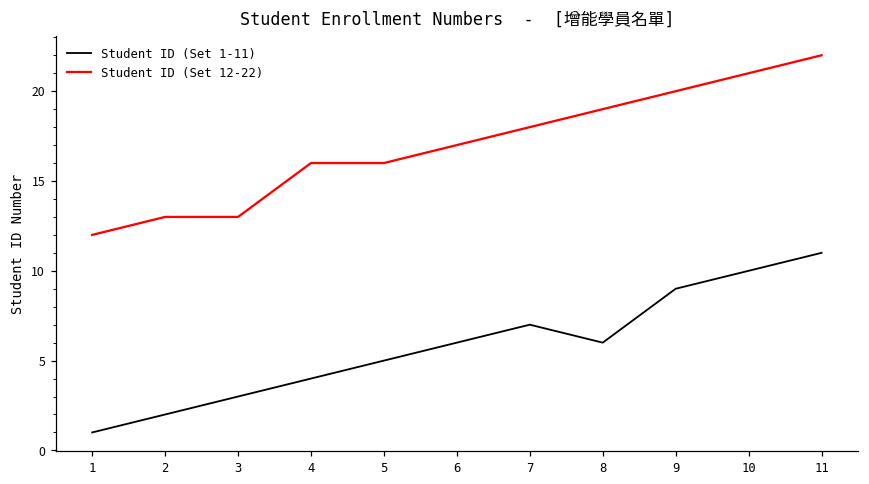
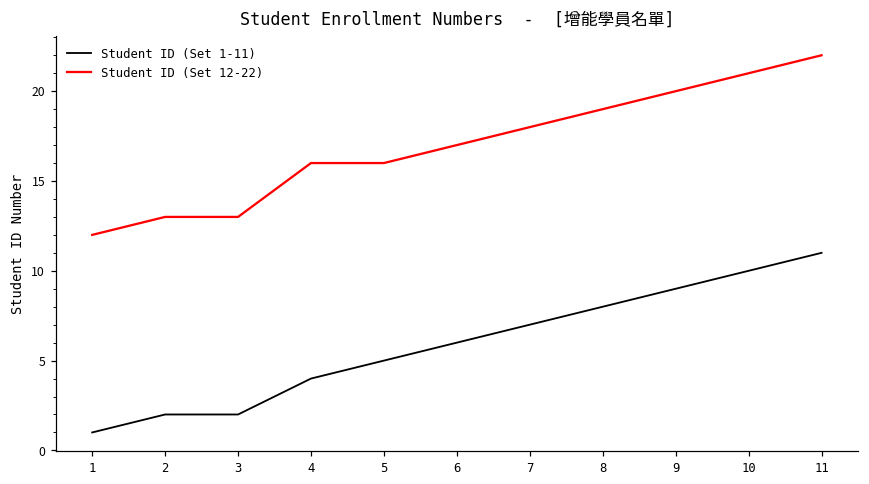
Student ID (Set 1-11), 3: 3 -> 2
Student ID (Set 1-11), 8: 6 -> 8
